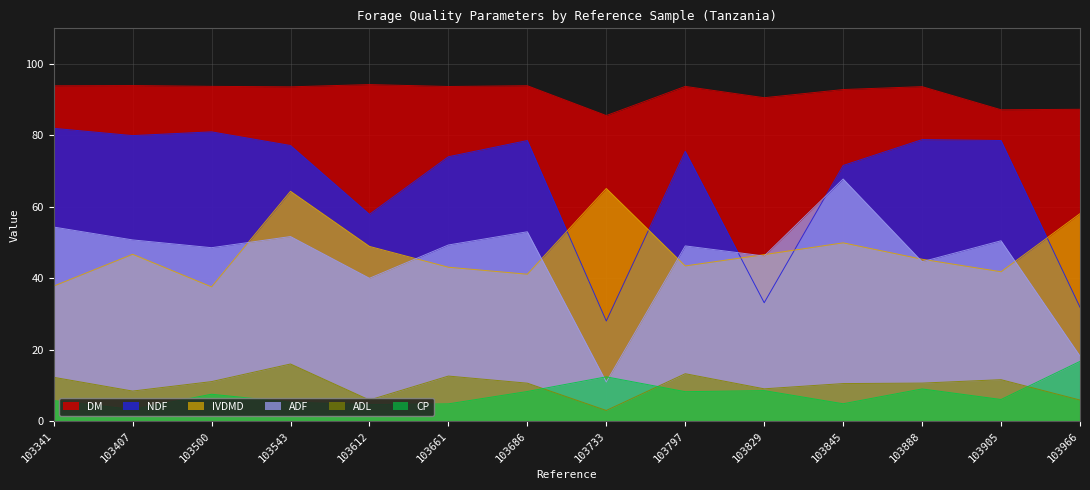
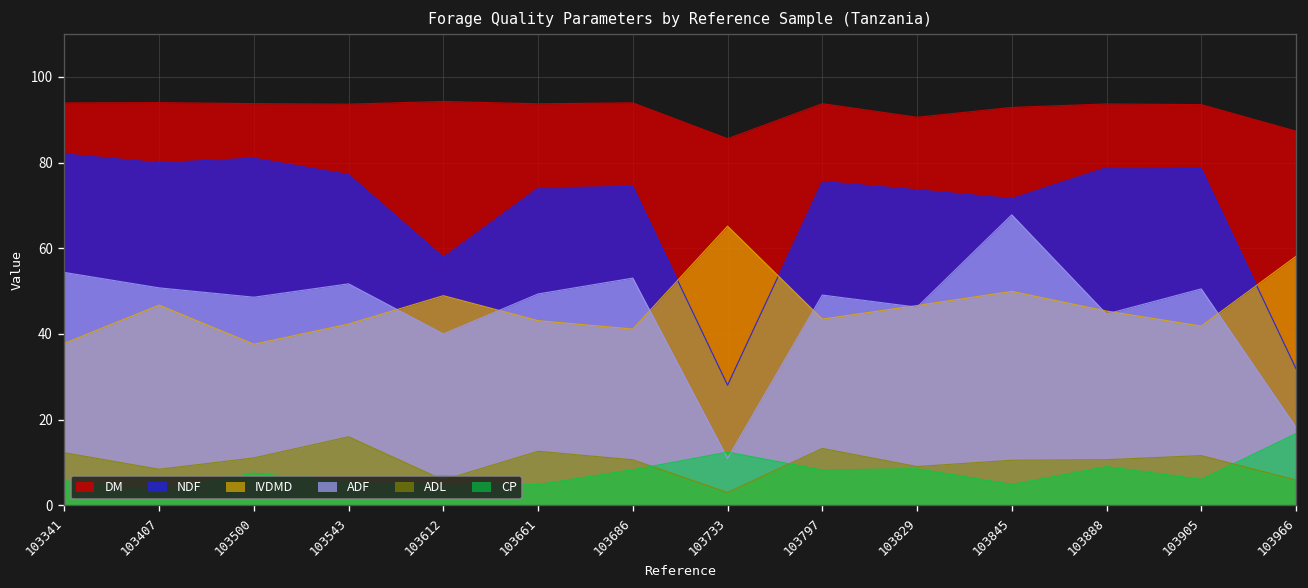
IVDMD, 103543: 64 -> 42
NDF, 103686: 79 -> 74
NDF, 103829: 33 -> 74
DM, 103905: 87 -> 94
